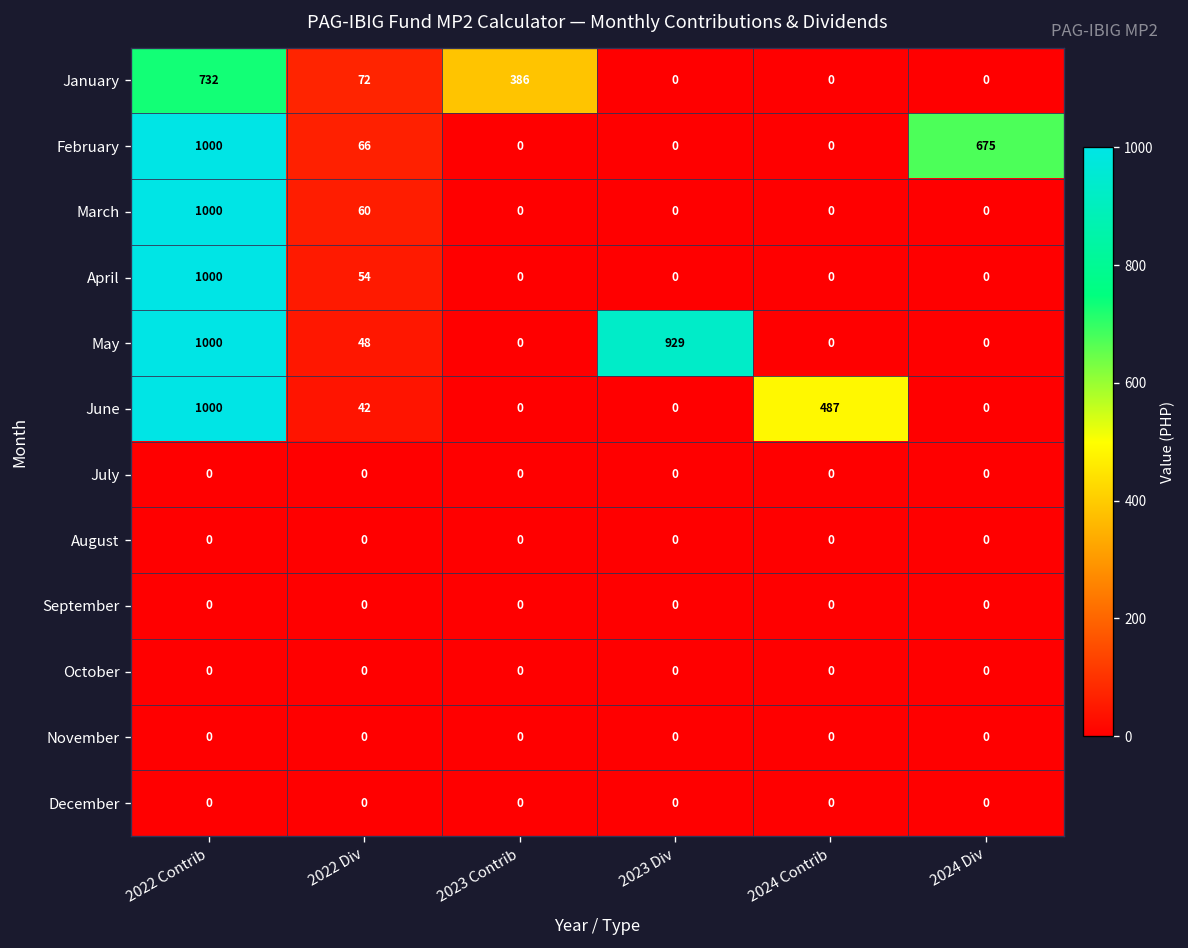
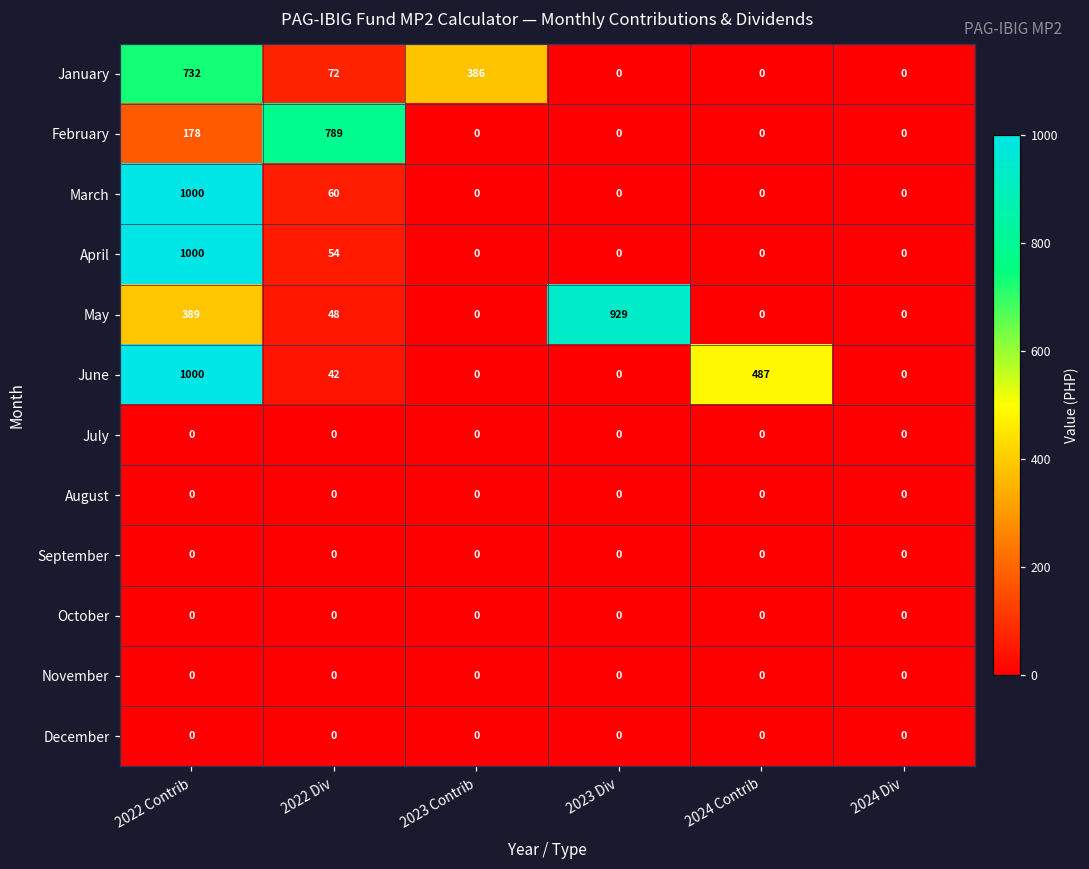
February, 2022 Contrib: 1000 -> 178
February, 2022 Div: 66 -> 789
February, 2024 Div: 675 -> 0
May, 2022 Contrib: 1000 -> 389
